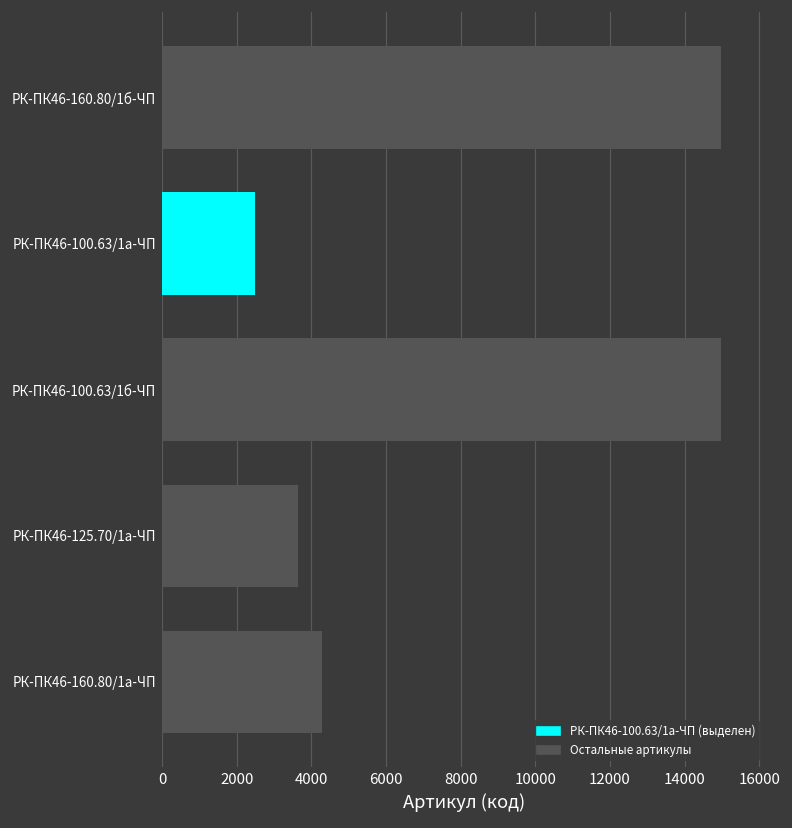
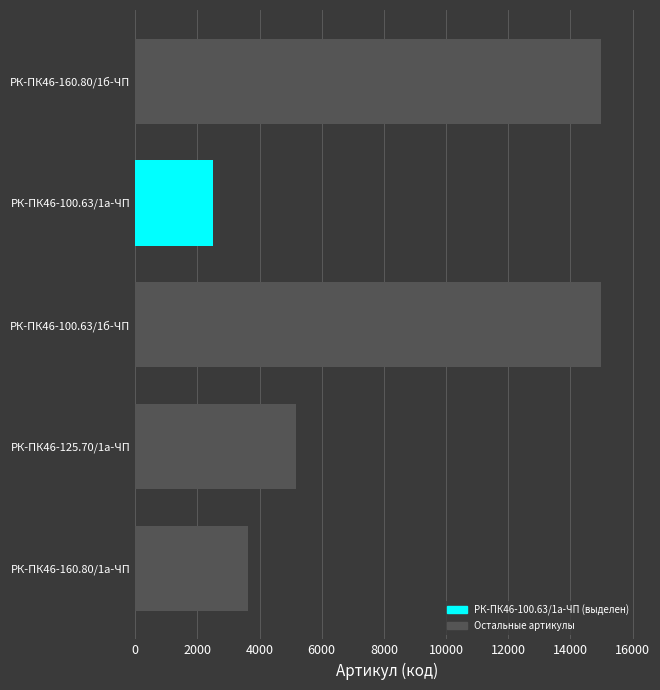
РК-ПК46-125.70/1а-ЧП: 3600 -> 5200
РК-ПК46-160.80/1а-ЧП: 4300 -> 3600
